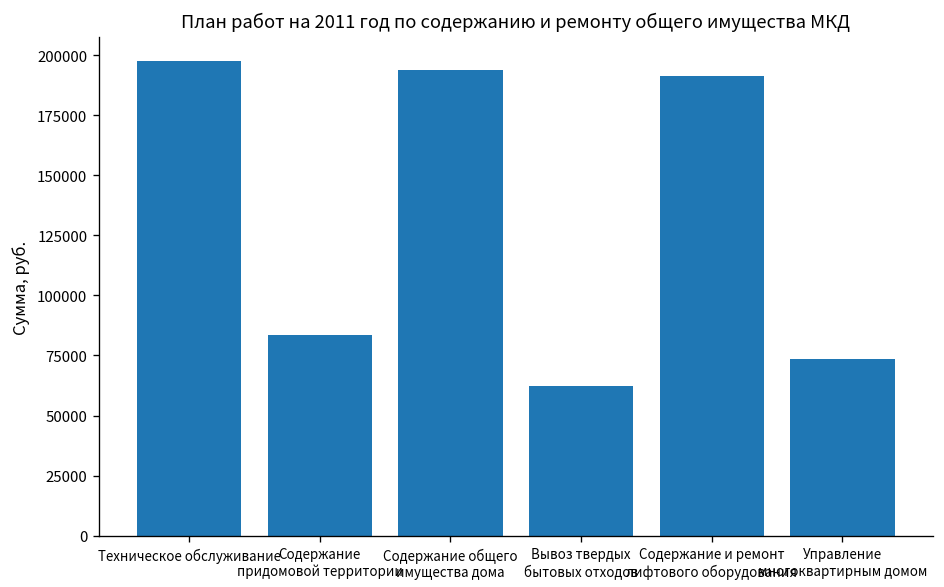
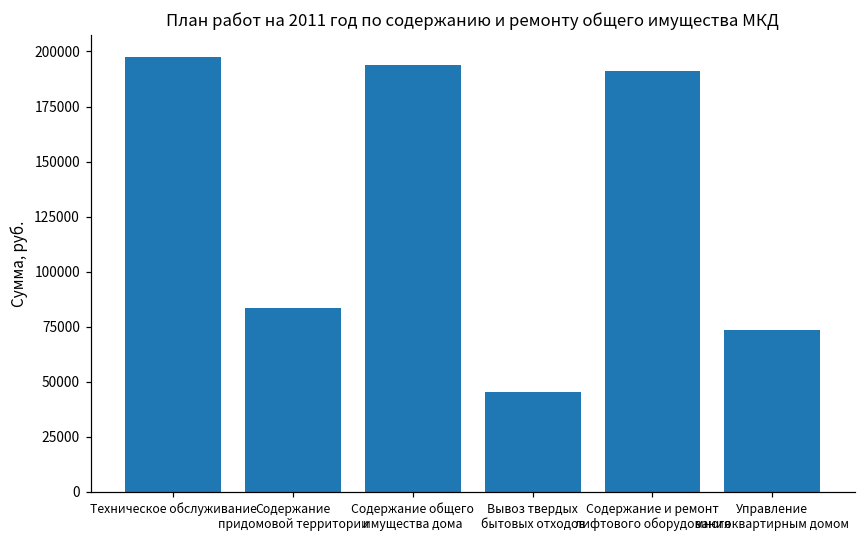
Вывоз твердых бытовых отходов: 62000 -> 46000
